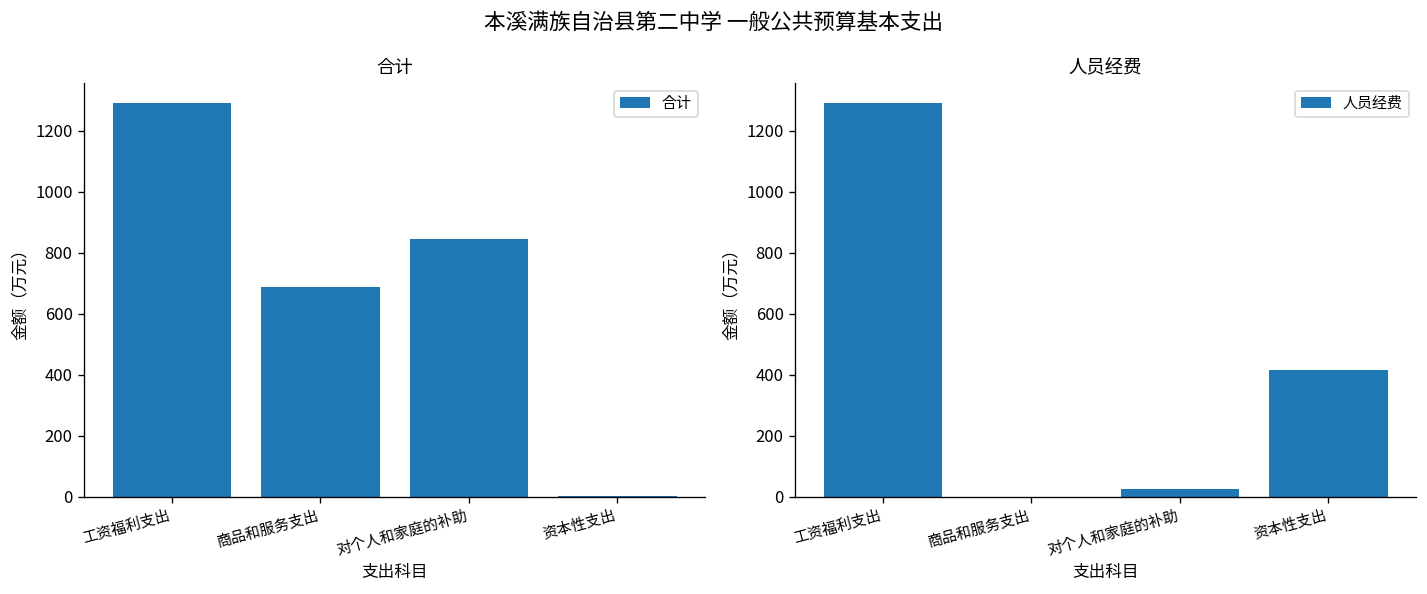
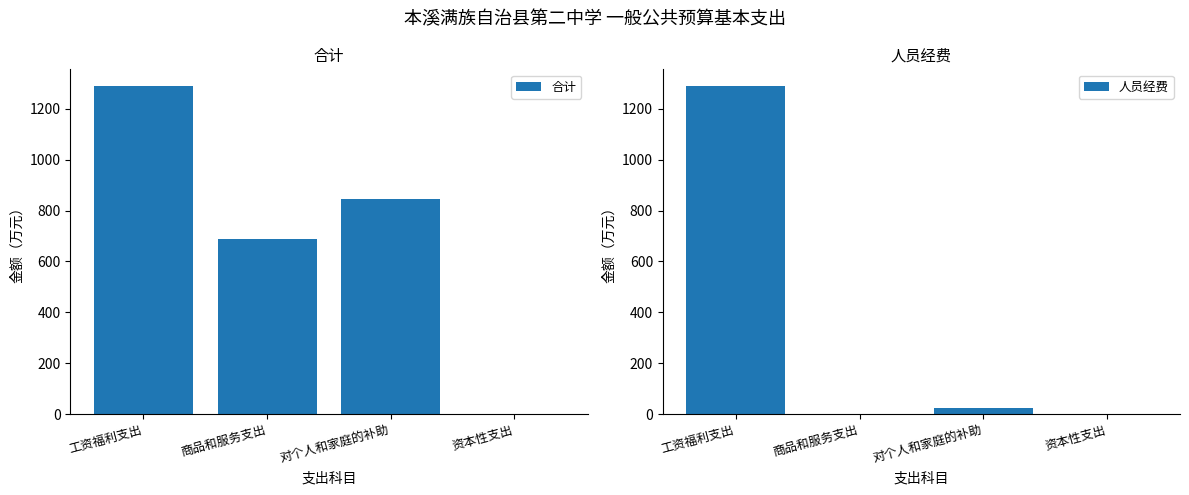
人员经费, 资本性支出: 410 -> 0
